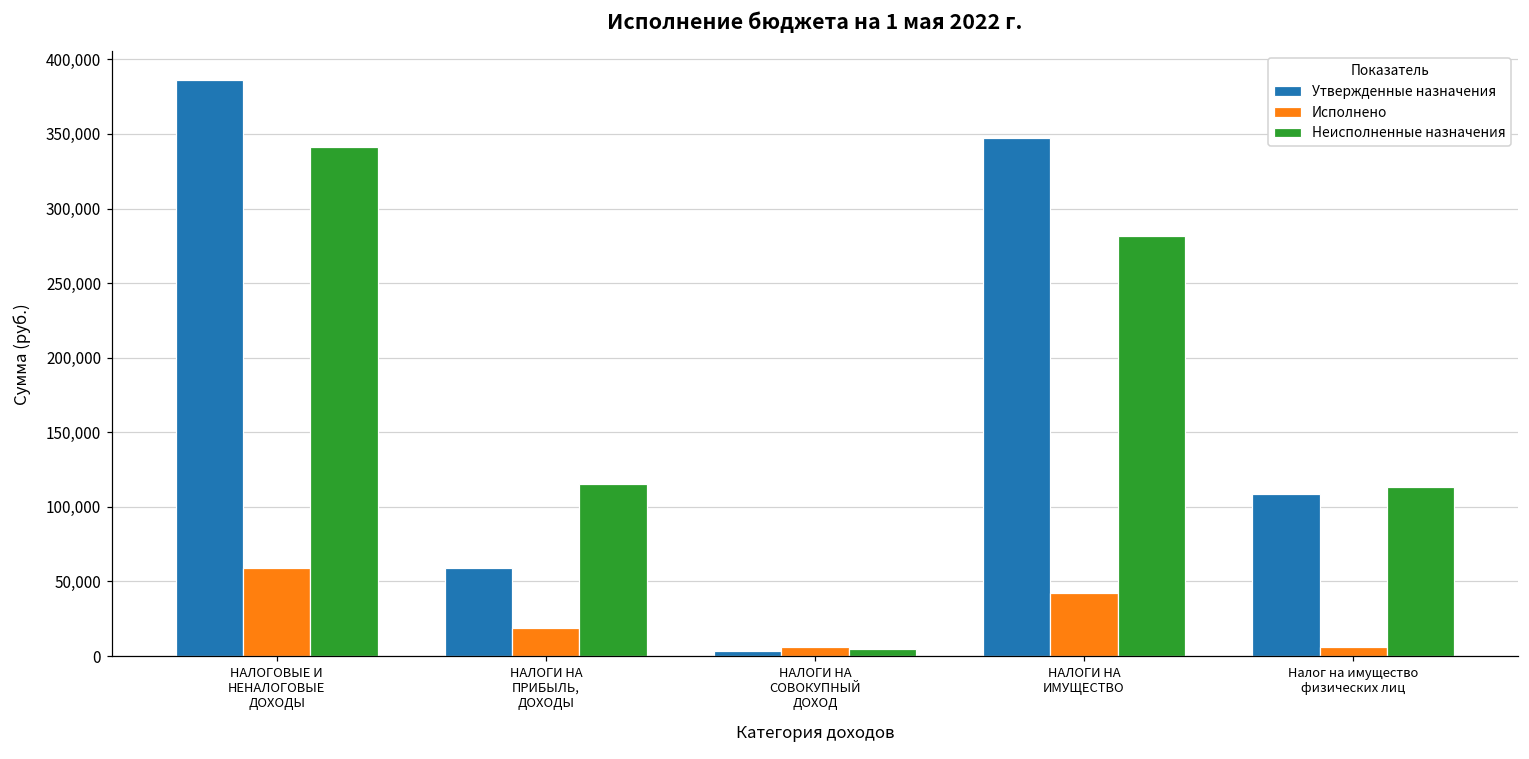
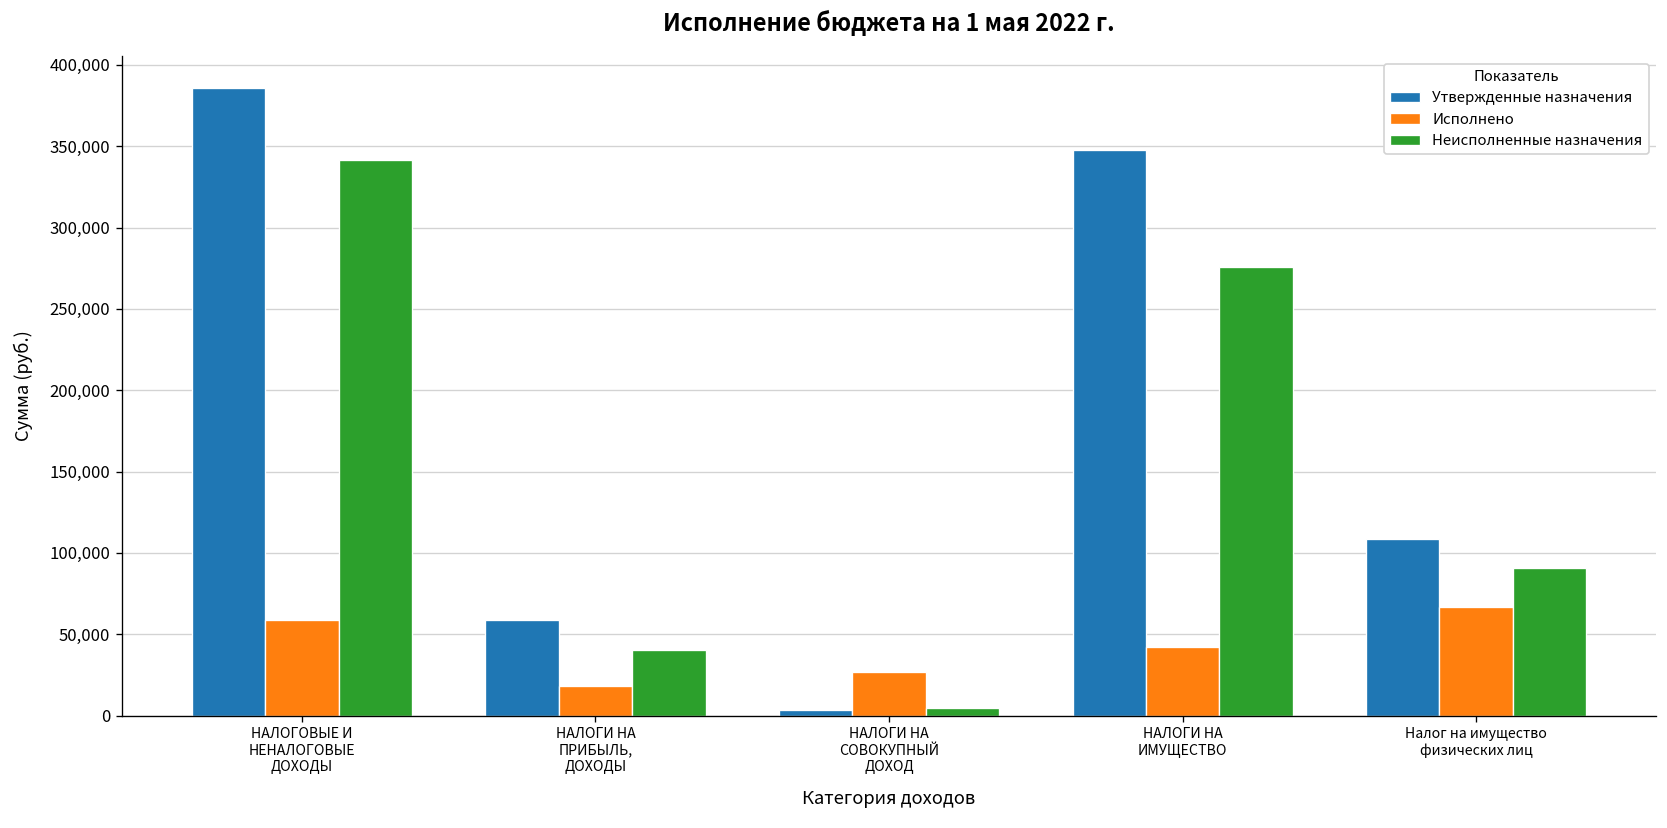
Неисполненные назначения, НАЛОГИ НА ПРИБЫЛЬ, ДОХОДЫ: 115,000 -> 40,000
Исполнено, НАЛОГИ НА СОВОКУПНЫЙ ДОХОД: 6,000 -> 27,000
Неисполненные назначения, НАЛОГИ НА ИМУЩЕСТВО: 282,000 -> 276,000
Исполнено, Налог на имущество физических лиц: 6,000 -> 67,000
Неисполненные назначения, Налог на имущество физических лиц: 113,000 -> 91,000
